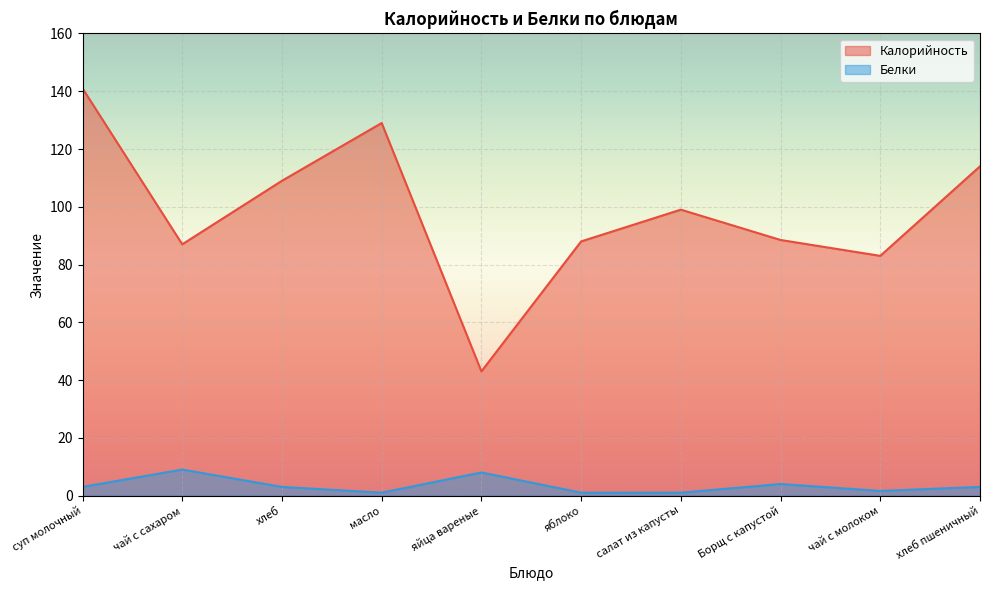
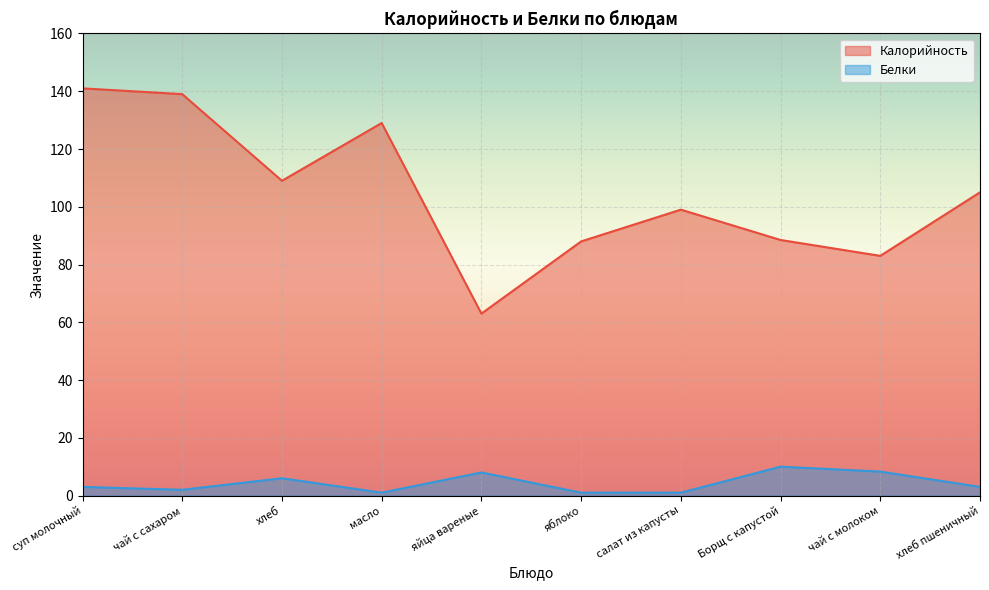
Калорийность, чай с сахаром: 87 -> 139
Белки, чай с сахаром: 9 -> 2
Белки, хлеб: 3 -> 6
Калорийность, яйца вареные: 43 -> 63
Белки, Борщ с капустой: 4 -> 10
Белки, чай с молоком: 2 -> 8
Калорийность, хлеб пшеничный: 114 -> 105
